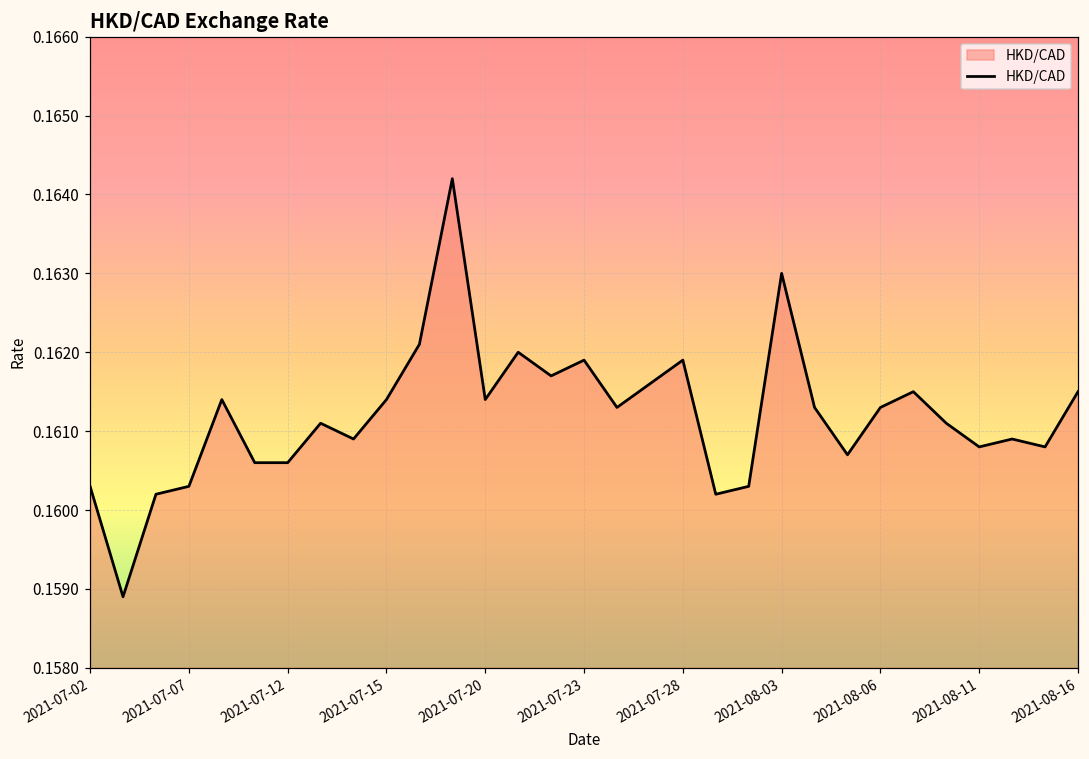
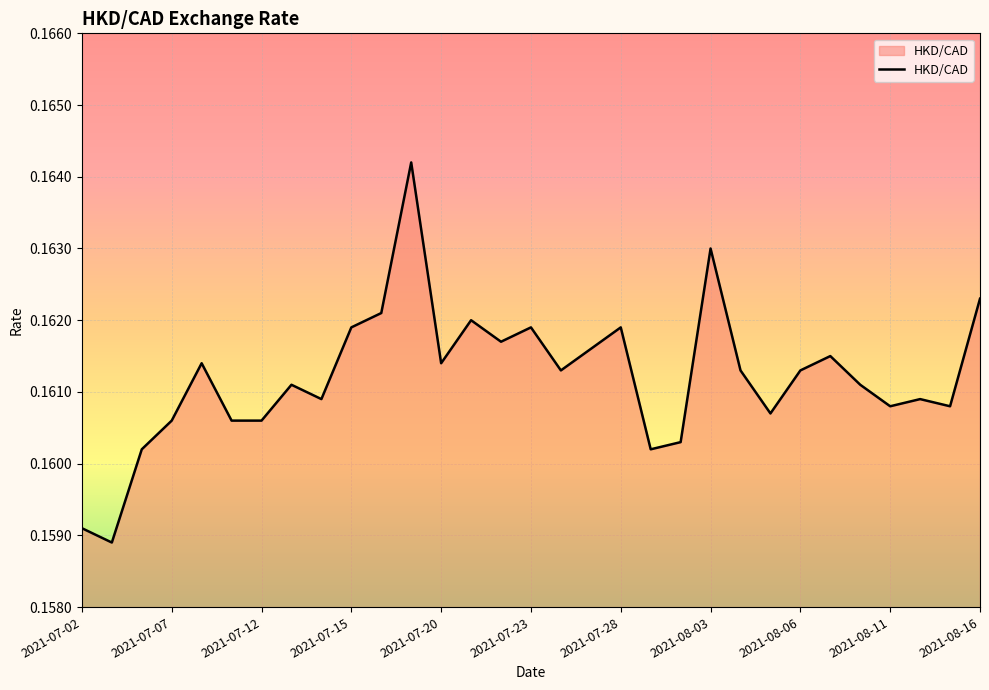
2021-07-02: 0.1603 -> 0.1591
2021-07-07: 0.1603 -> 0.1606
2021-07-15: 0.1614 -> 0.1619
2021-08-16: 0.1615 -> 0.1623
